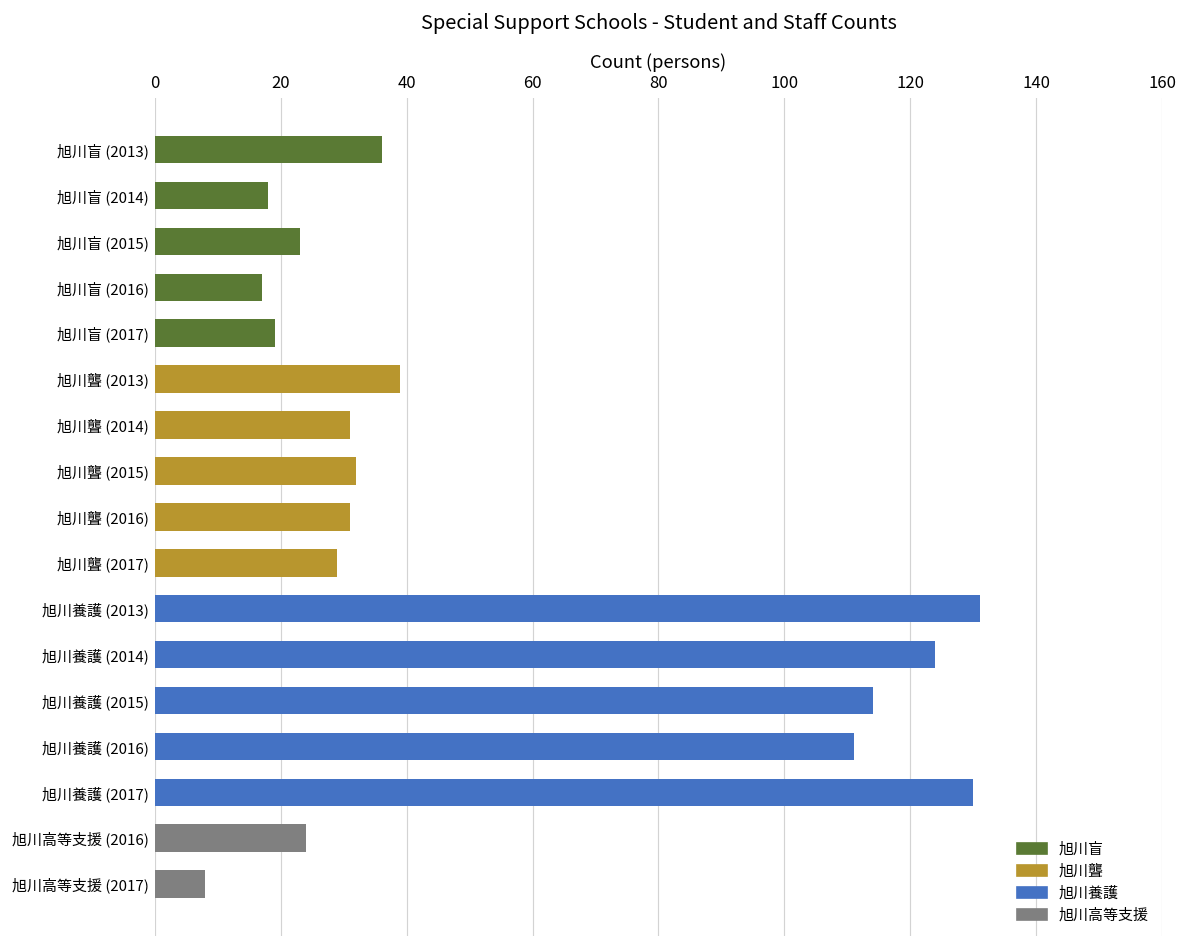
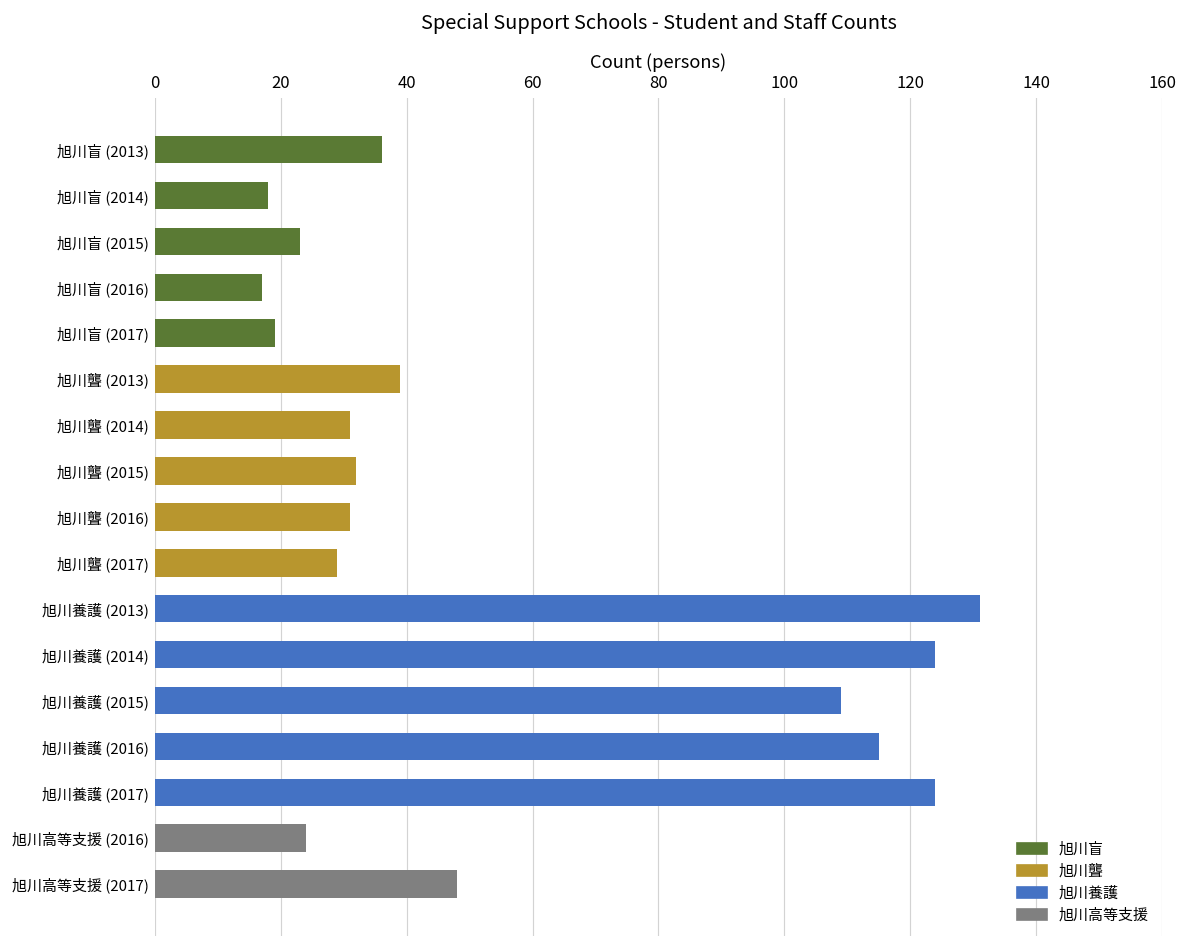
旭川養護 (2015): 114 -> 109
旭川養護 (2016): 111 -> 115
旭川養護 (2017): 130 -> 124
旭川高等支援 (2017): 8 -> 48
